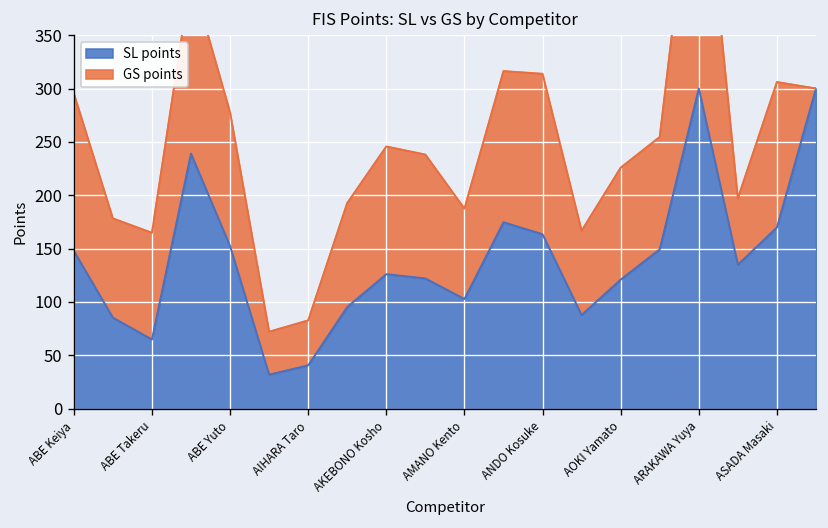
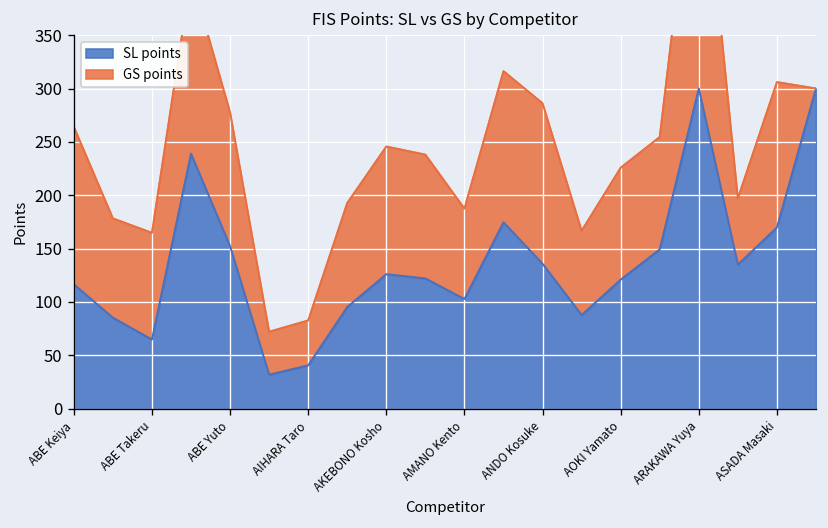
SL points, ABE Keiya: 150 -> 120
SL points, ANDO Kosuke: 160 -> 140
